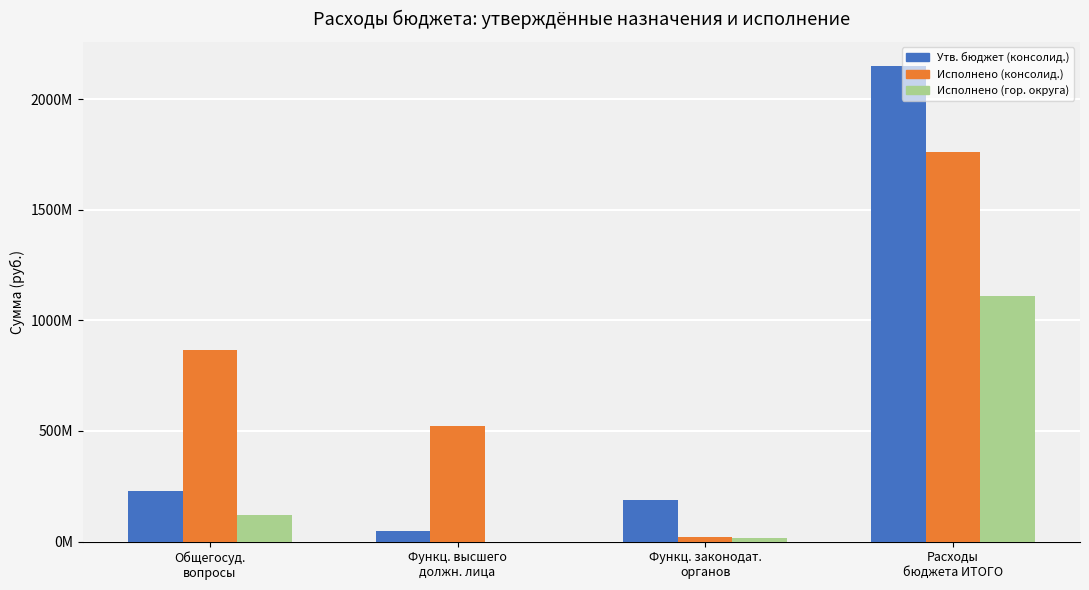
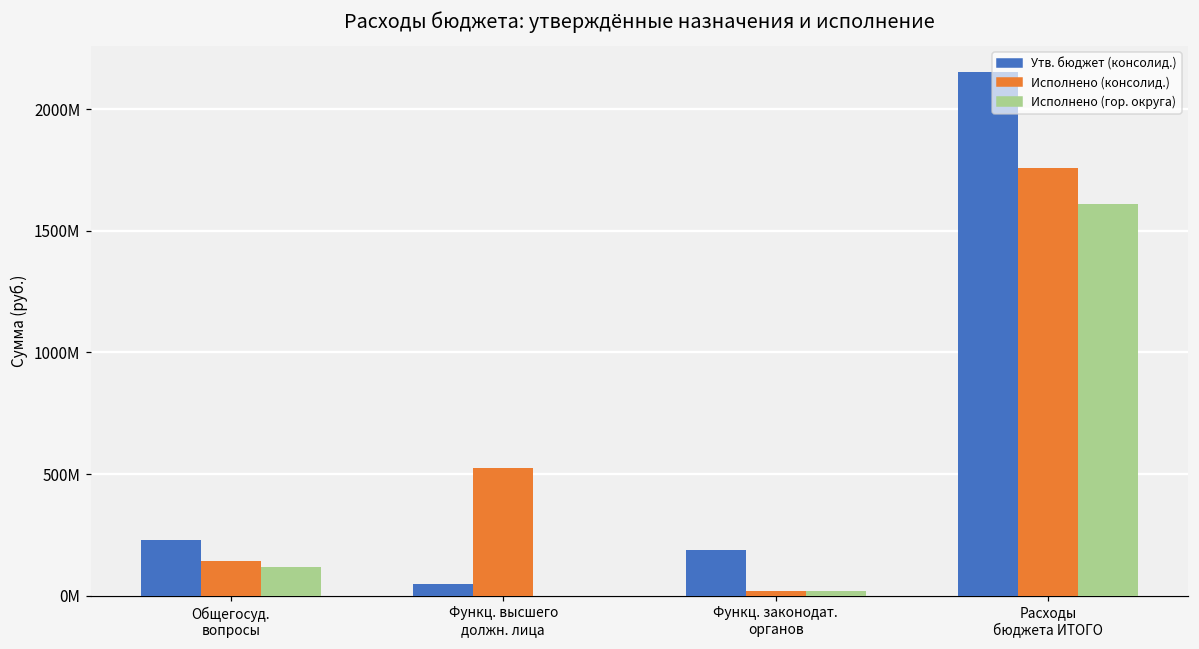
Исполнено (консолид.), Общегосуд. вопросы: 870000000 -> 140000000
Исполнено (гор. округа), Расходы бюджета ИТОГО: 1110000000 -> 1610000000
